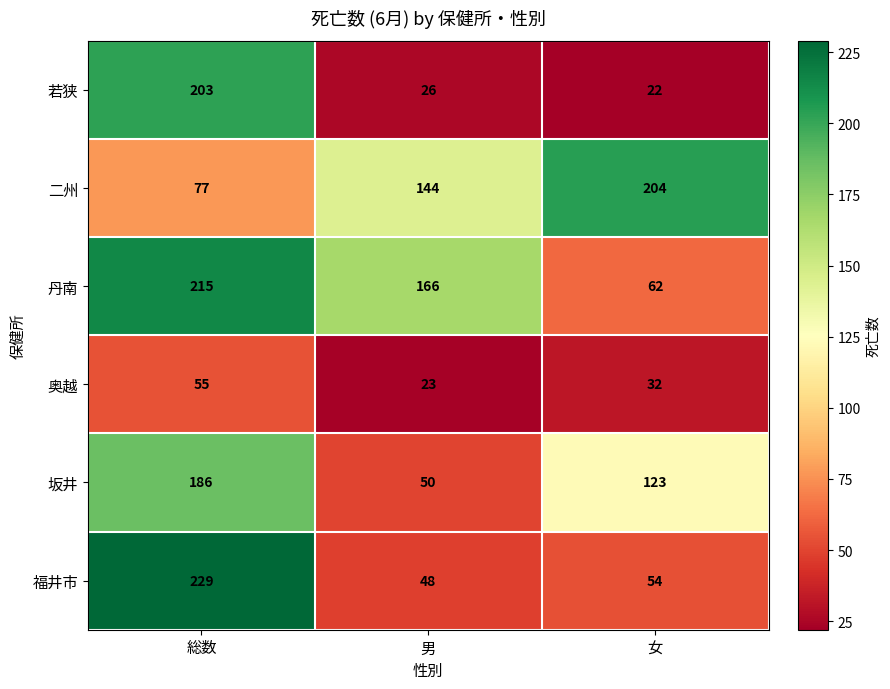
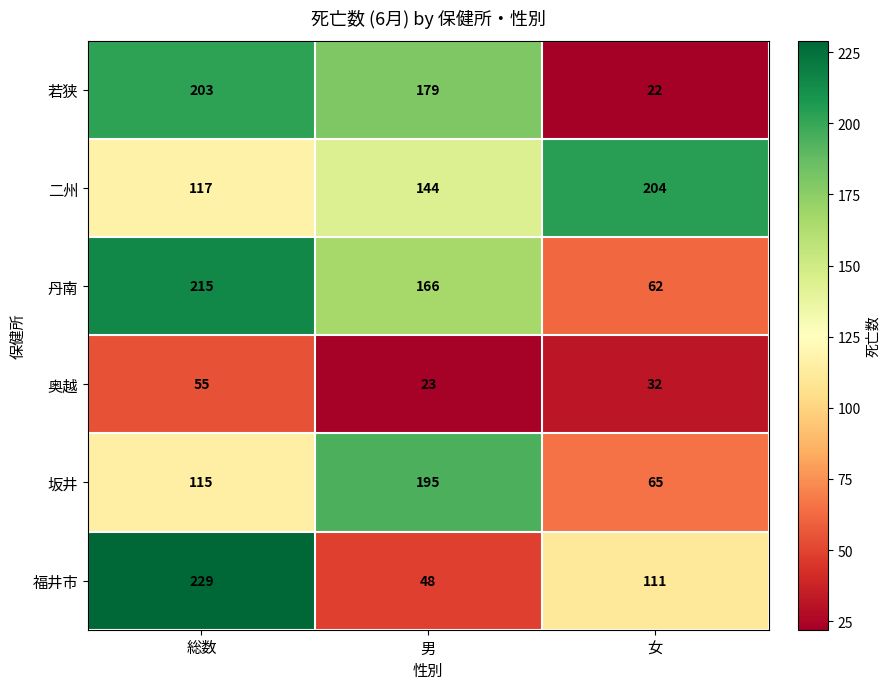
若狭, 男: 26 -> 179
二州, 総数: 77 -> 117
坂井, 総数: 186 -> 115
坂井, 男: 50 -> 195
坂井, 女: 123 -> 65
福井市, 女: 54 -> 111
